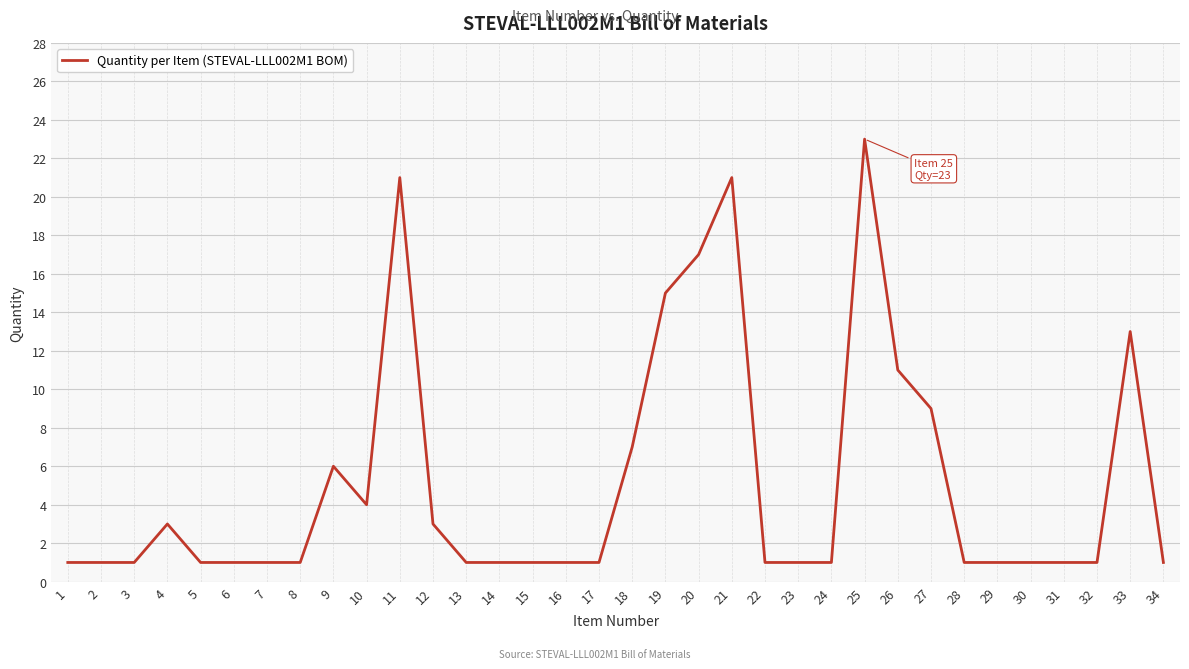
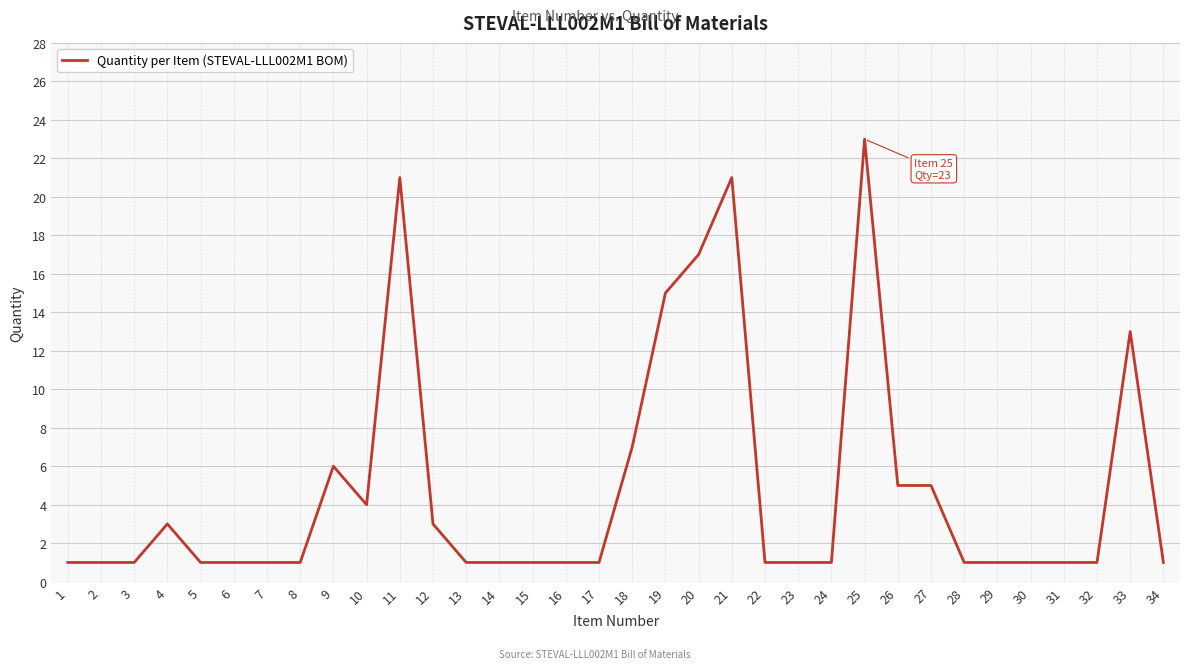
26: 11 -> 5
27: 9 -> 5
